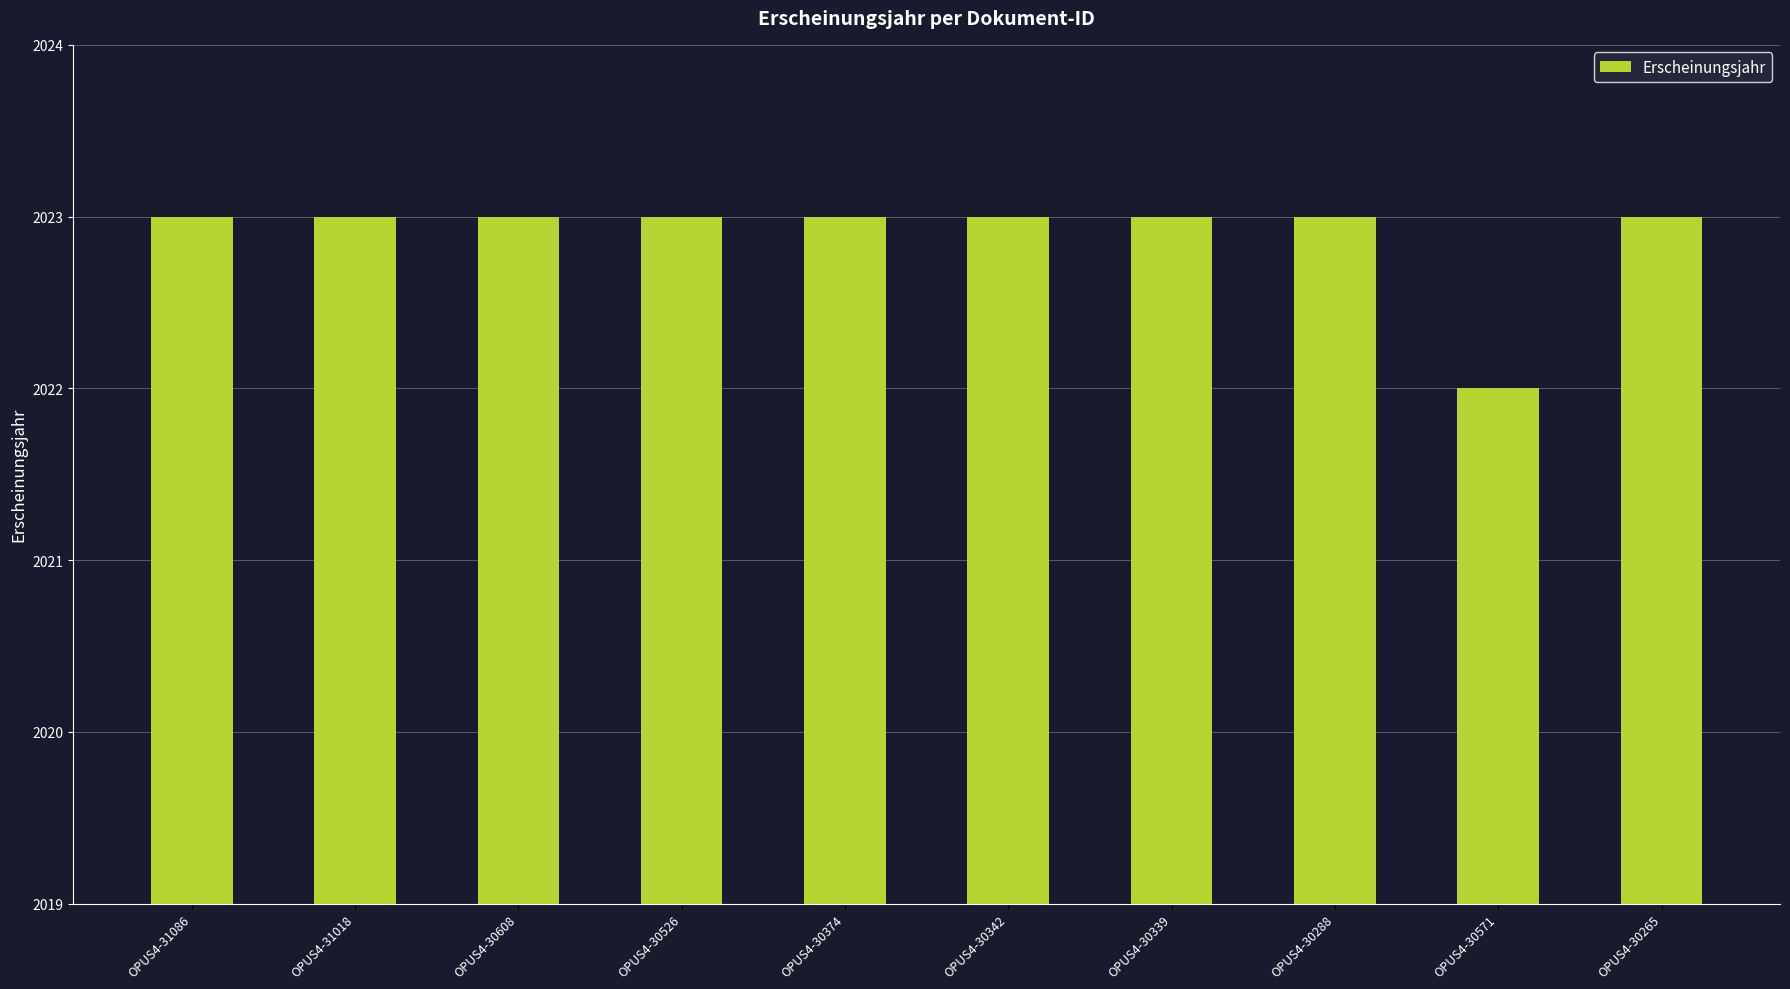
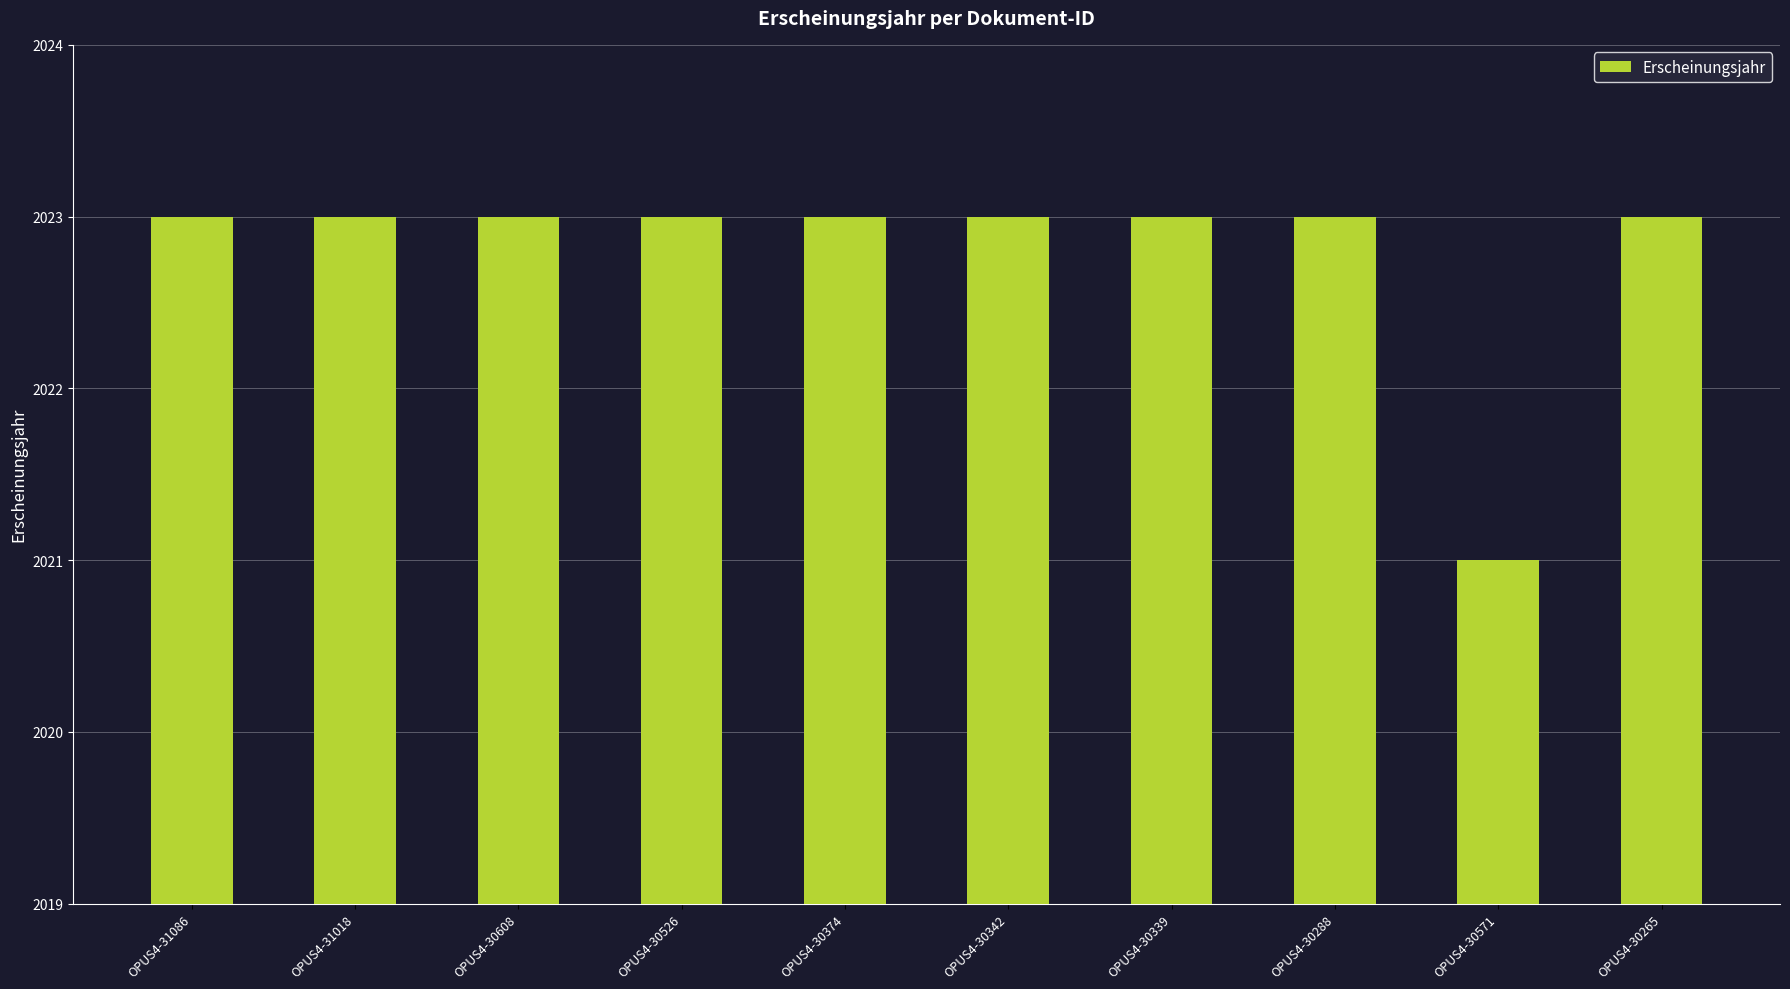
OPUS4-30571: 2022 -> 2021
